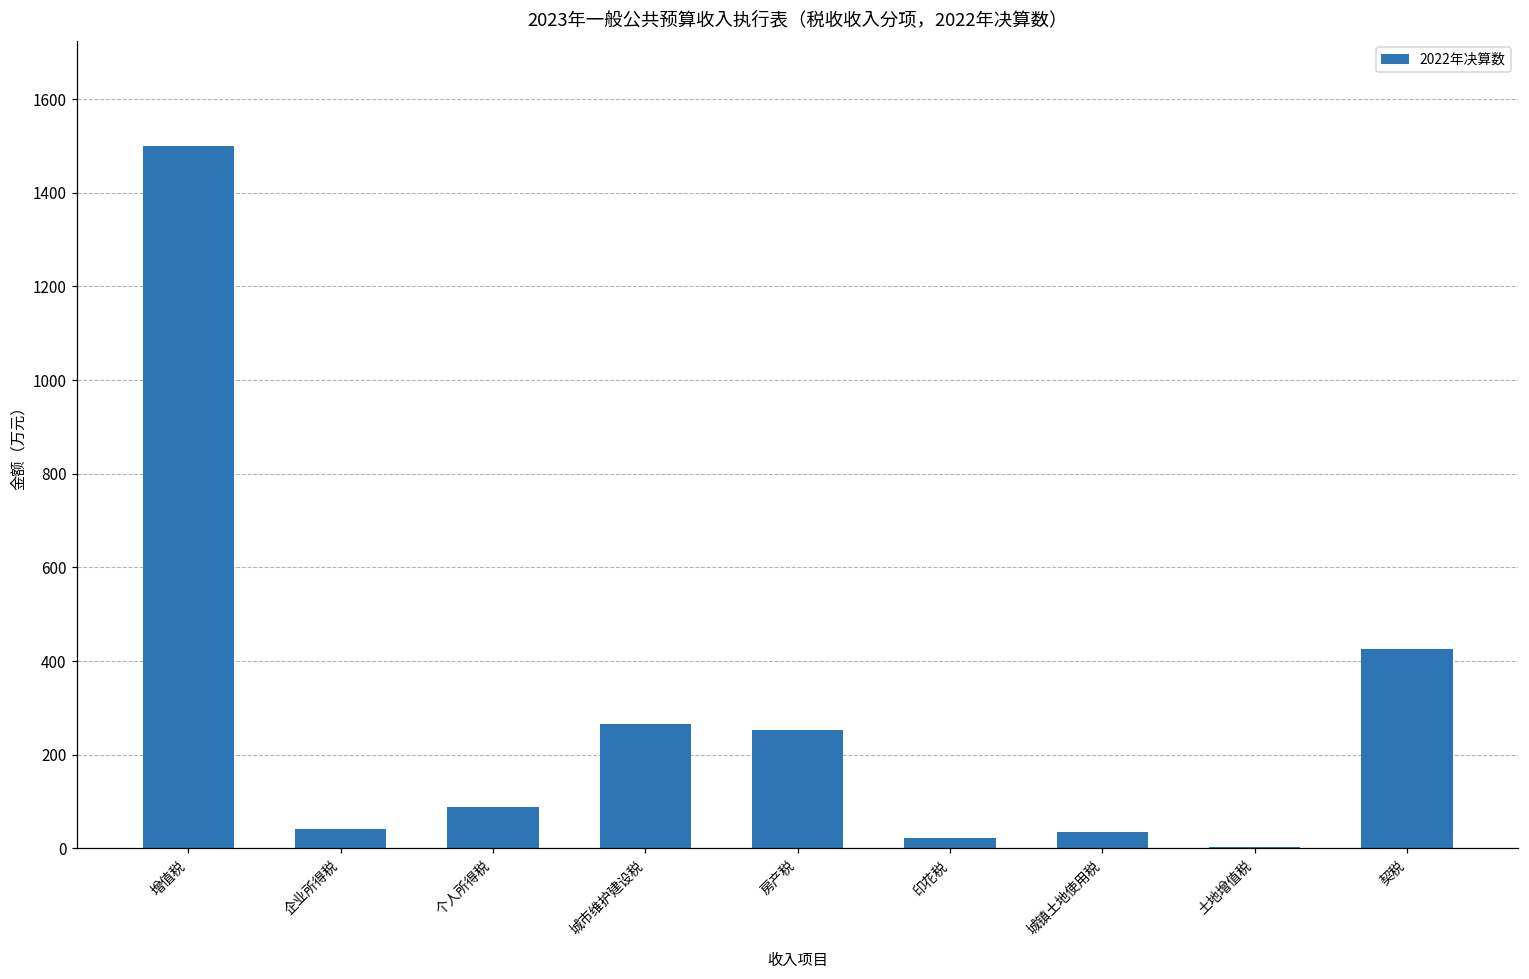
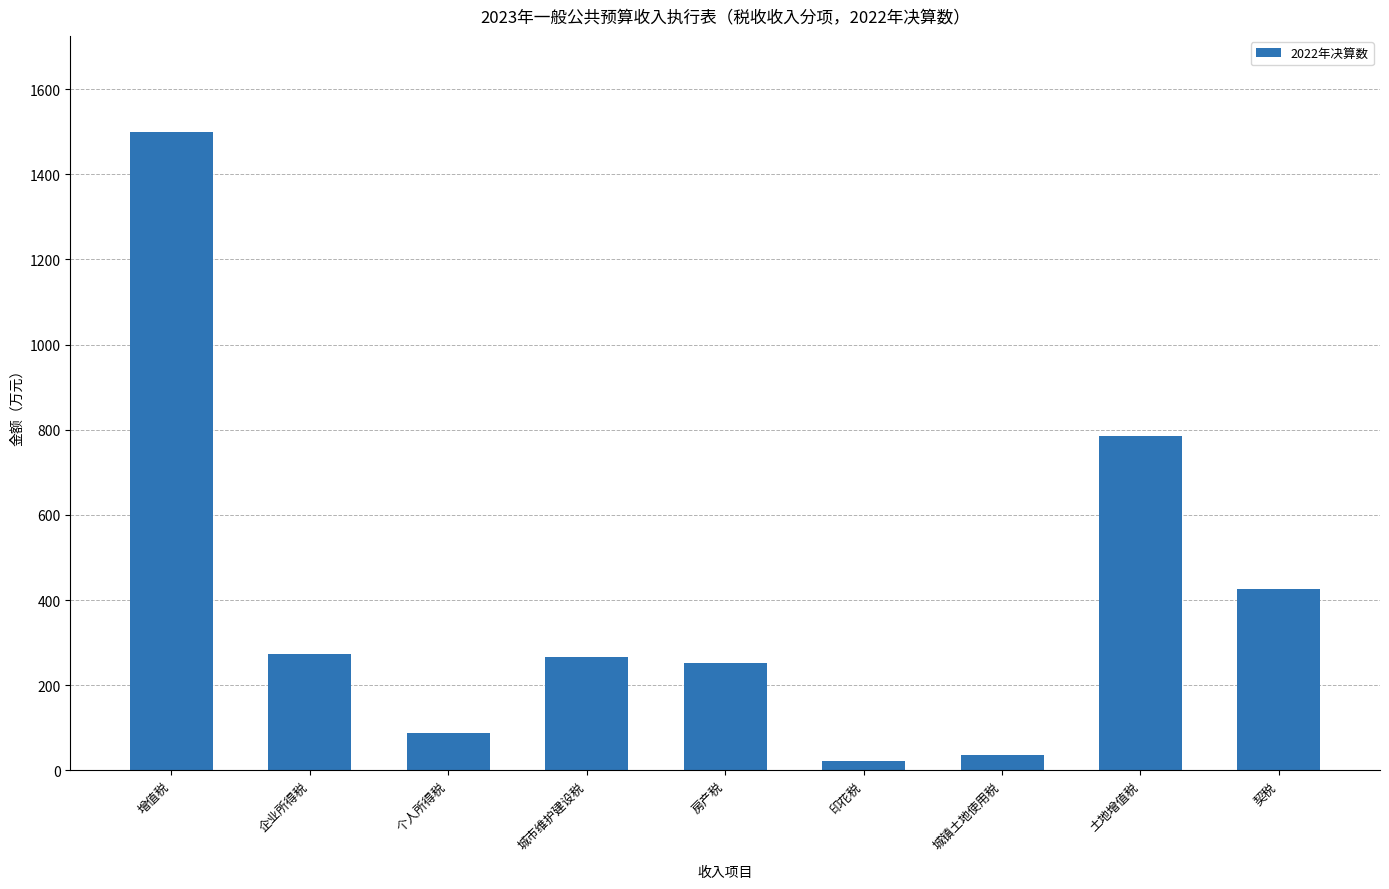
企业所得税: 40 -> 270
土地增值税: 0 -> 790
